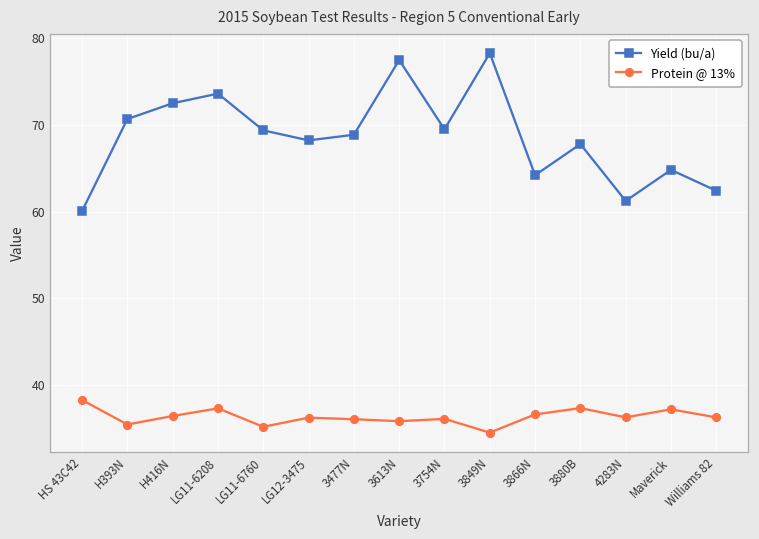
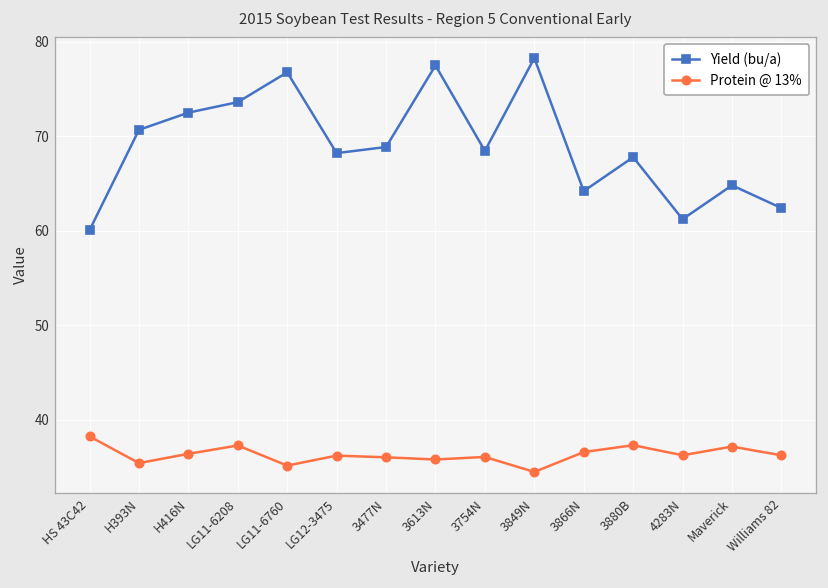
Yield (bu/a), LG11-6760: 69 -> 77
Yield (bu/a), 3754N: 70 -> 68
